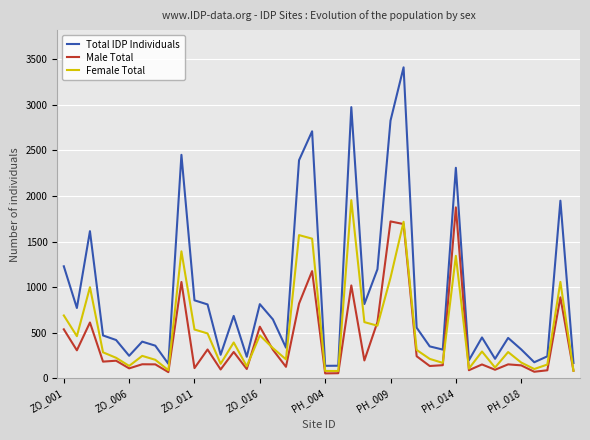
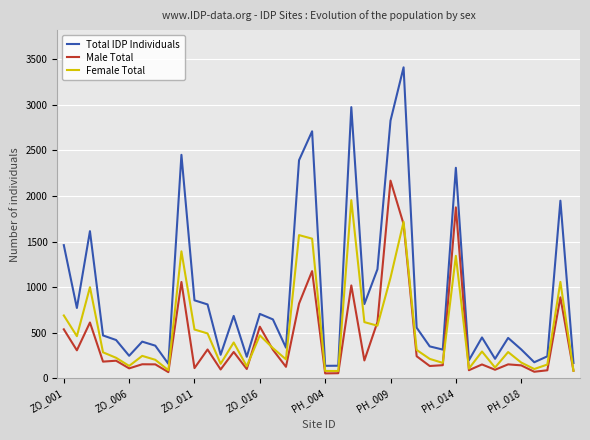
Total IDP Individuals, ZO_001: 1200 -> 1500
Total IDP Individuals, ZO_016: 800 -> 700
Male Total, PH_009: 1700 -> 2200
